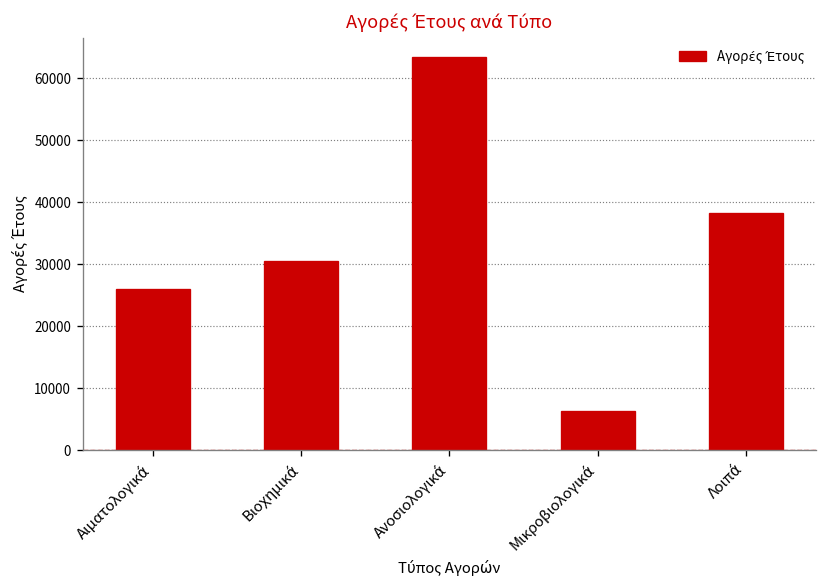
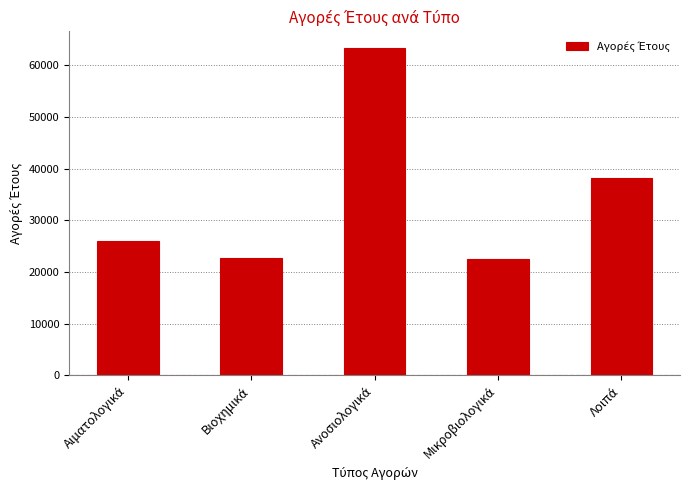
Βιοχημικά: 30000 -> 23000
Μικροβιολογικά: 6000 -> 23000
